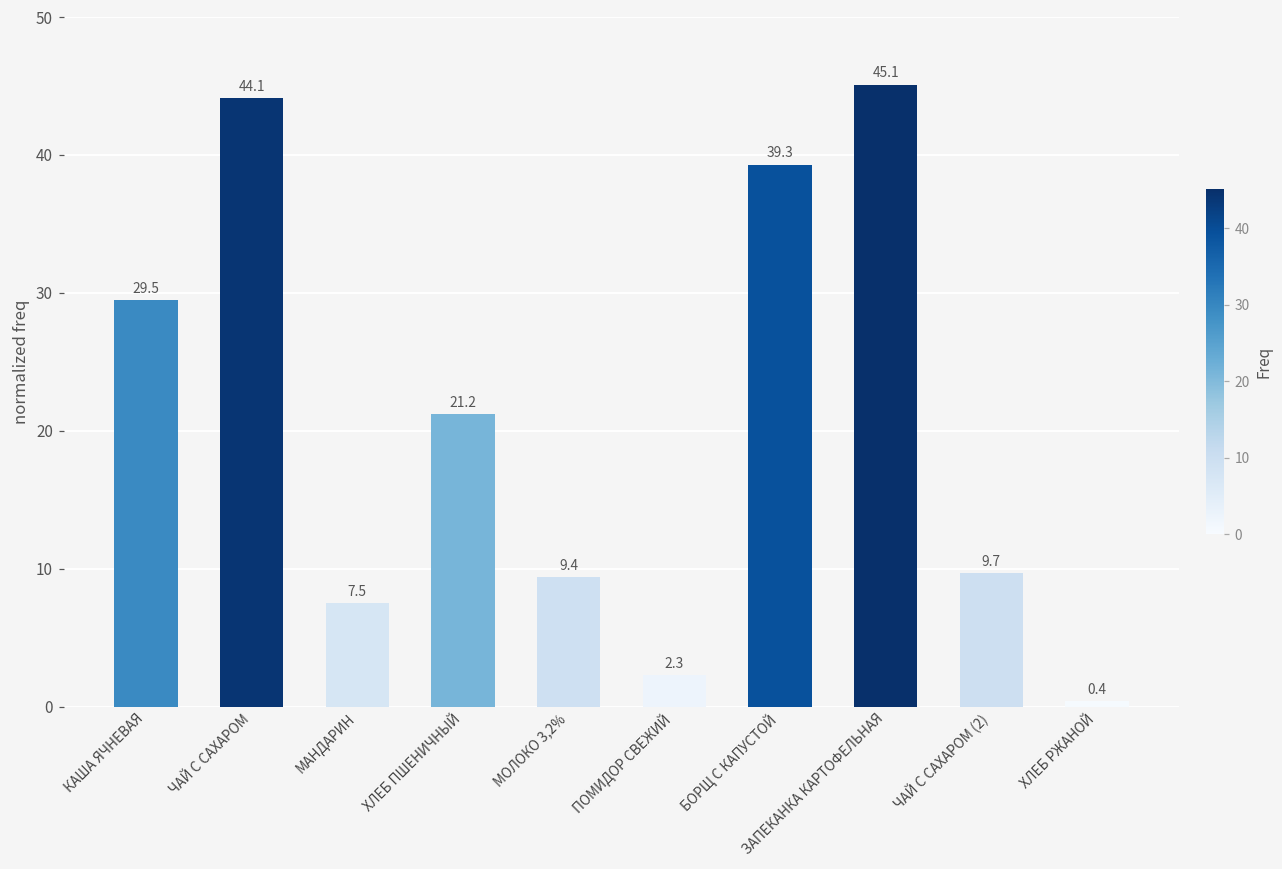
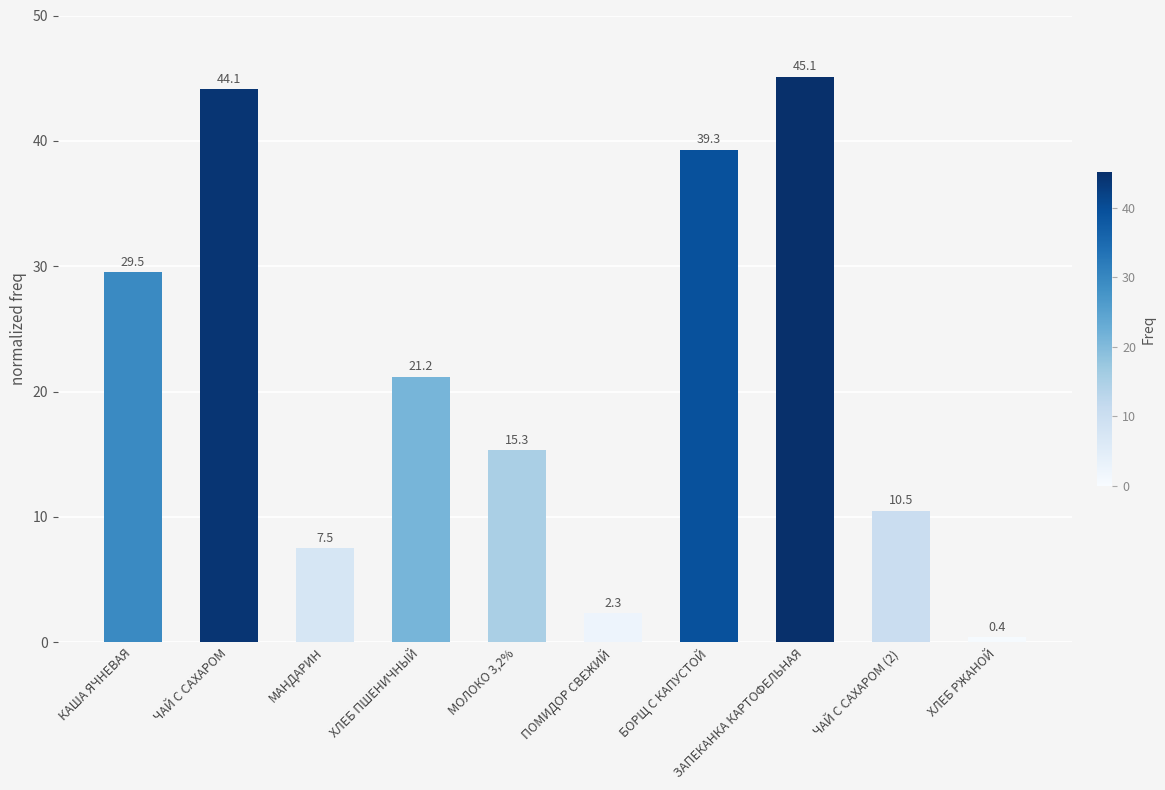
МОЛОКО 3,2%: 9.4 -> 15.3
ЧАЙ С САХАРОМ (2): 9.7 -> 10.5
